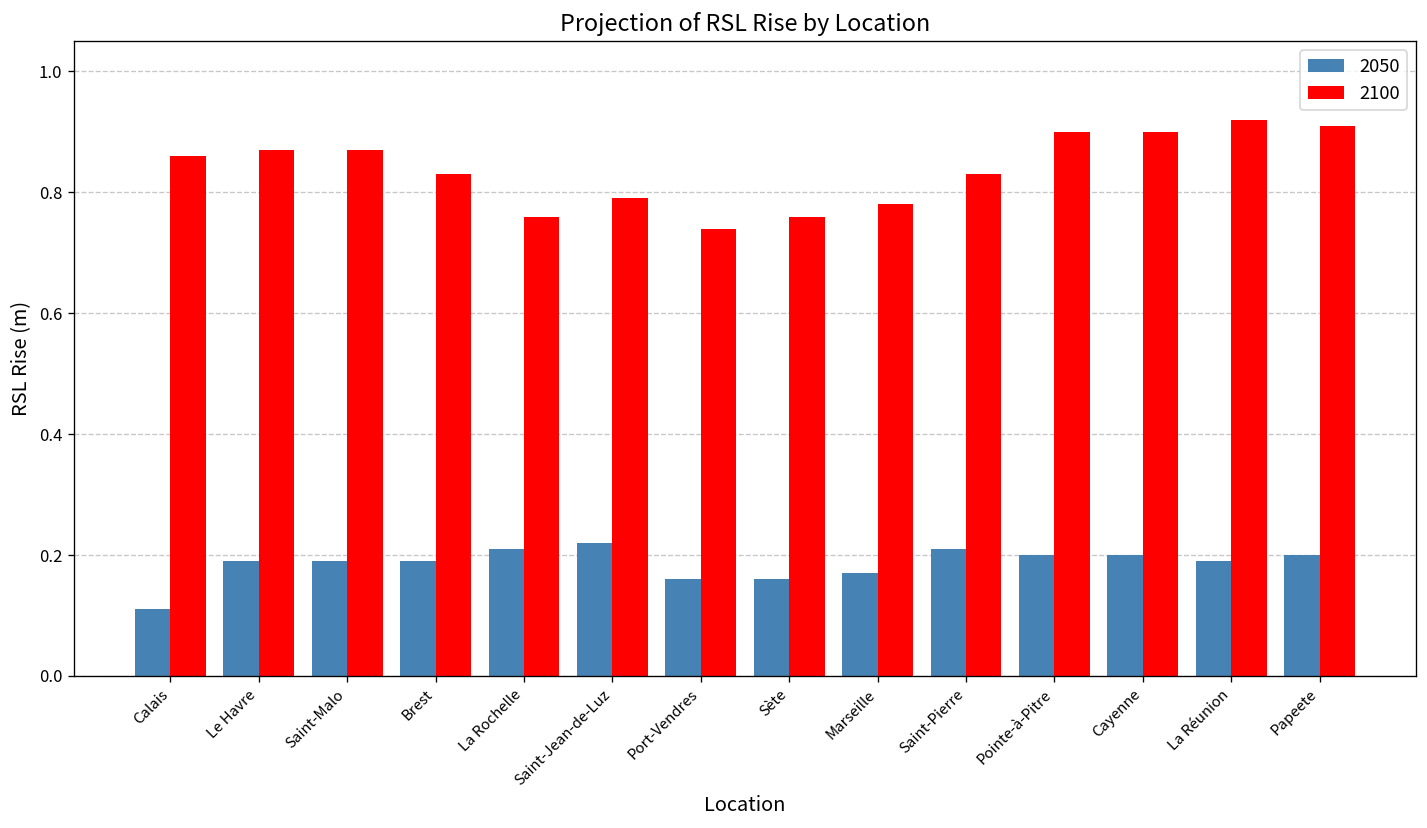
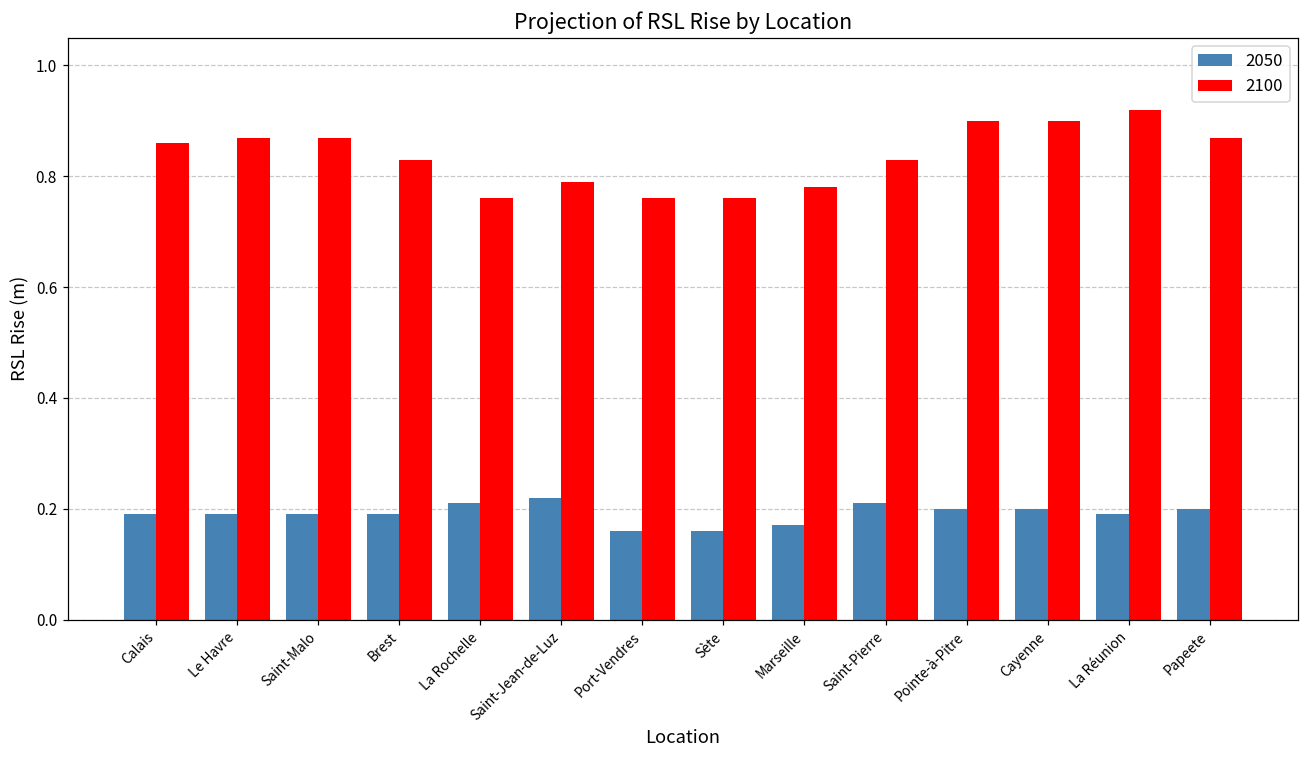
2050, Calais: 0.11 -> 0.19
2100, Port-Vendres: 0.74 -> 0.76
2100, Papeete: 0.91 -> 0.87
